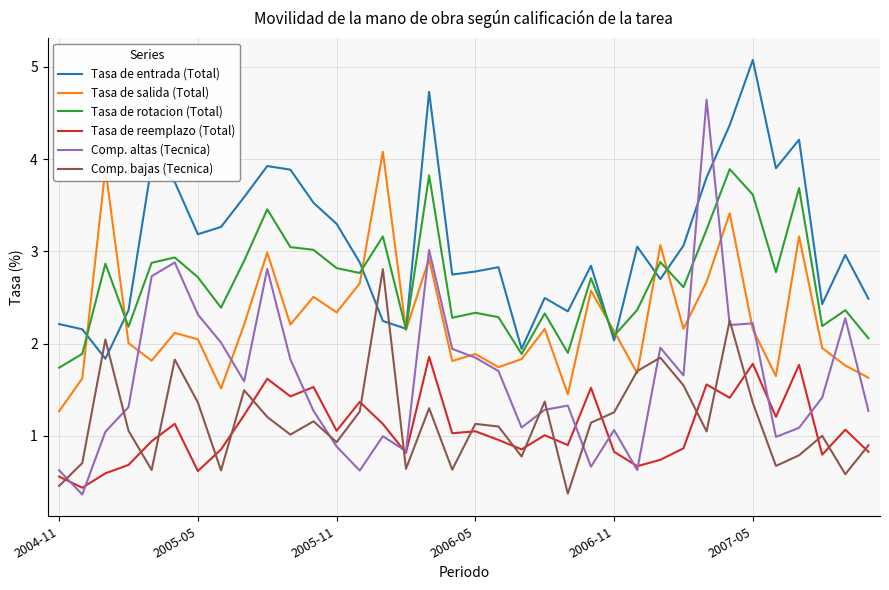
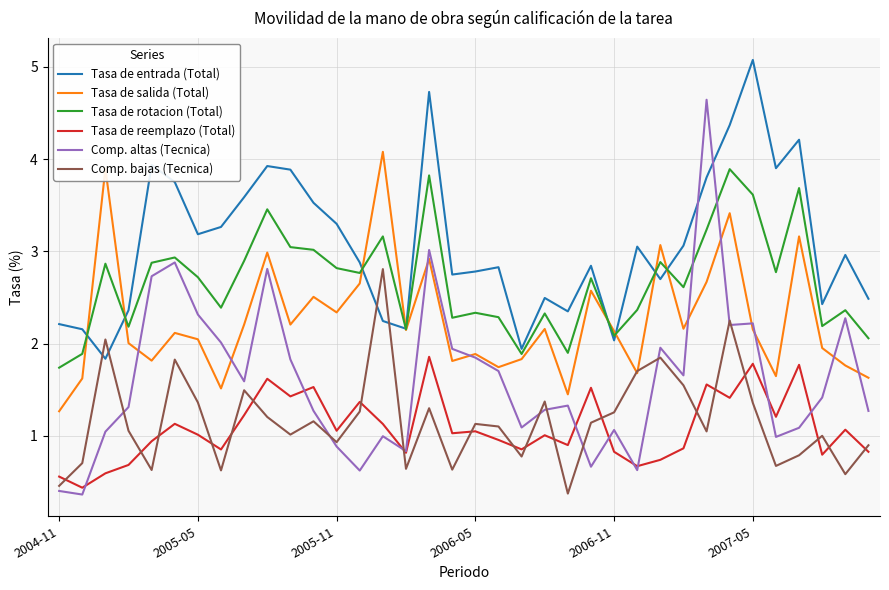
Comp. altas (Tecnica), 2004-11: 0.6 -> 0.4
Tasa de reemplazo (Total), 2005-05: 0.6 -> 1.0
